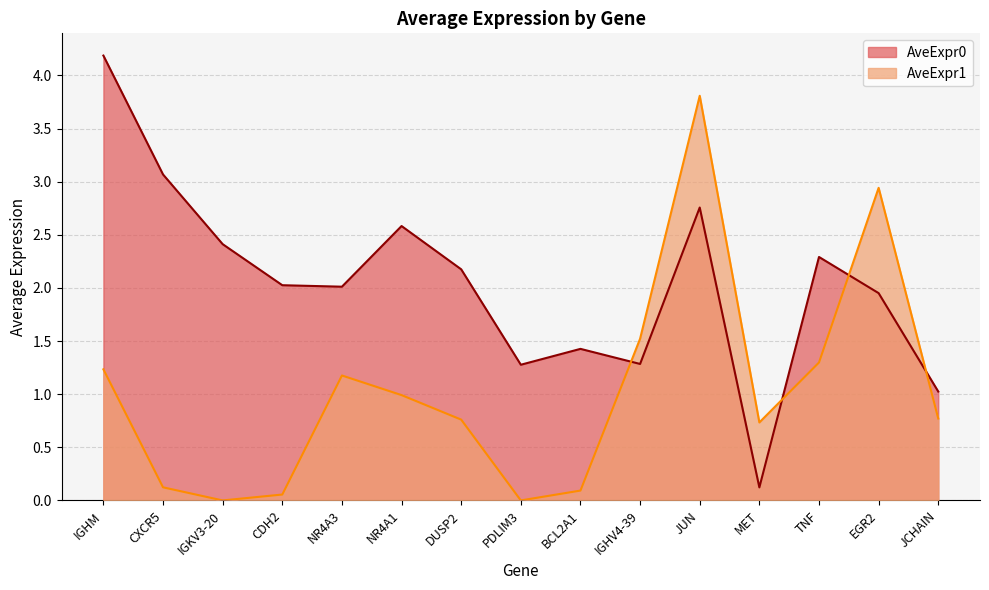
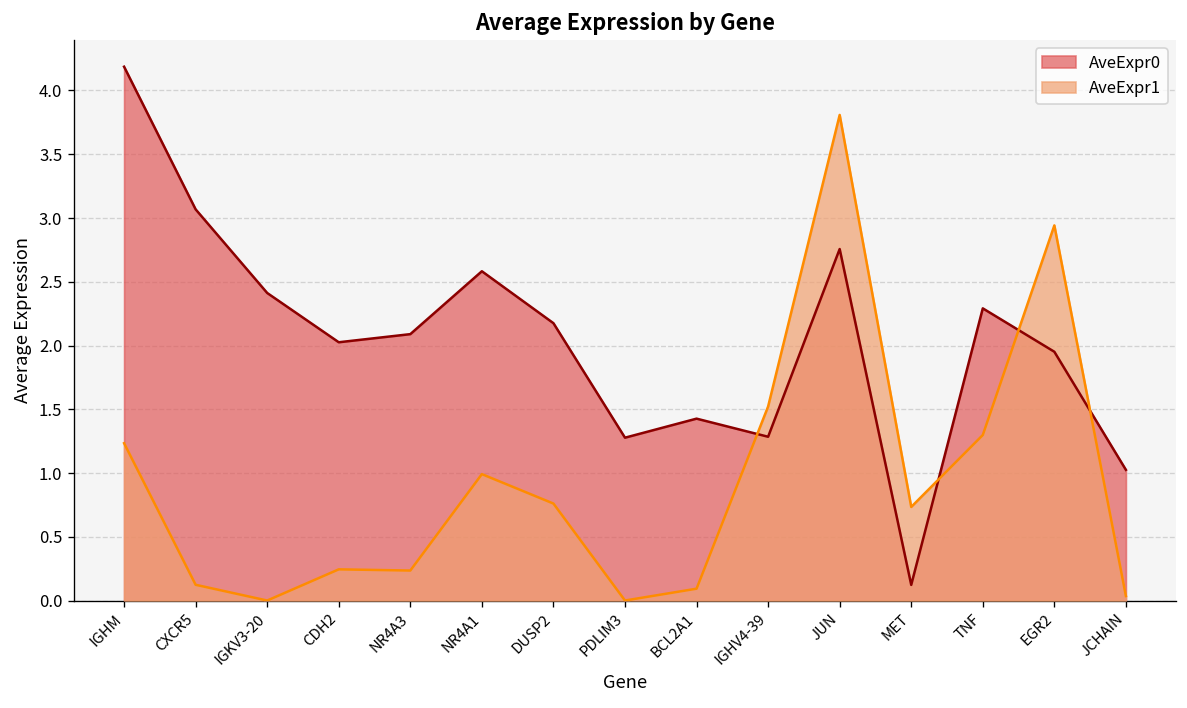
AveExpr1, CDH2: 0.06 -> 0.24
AveExpr0, NR4A3: 2.01 -> 2.09
AveExpr1, NR4A3: 1.18 -> 0.24
AveExpr1, JCHAIN: 0.77 -> 0.04
